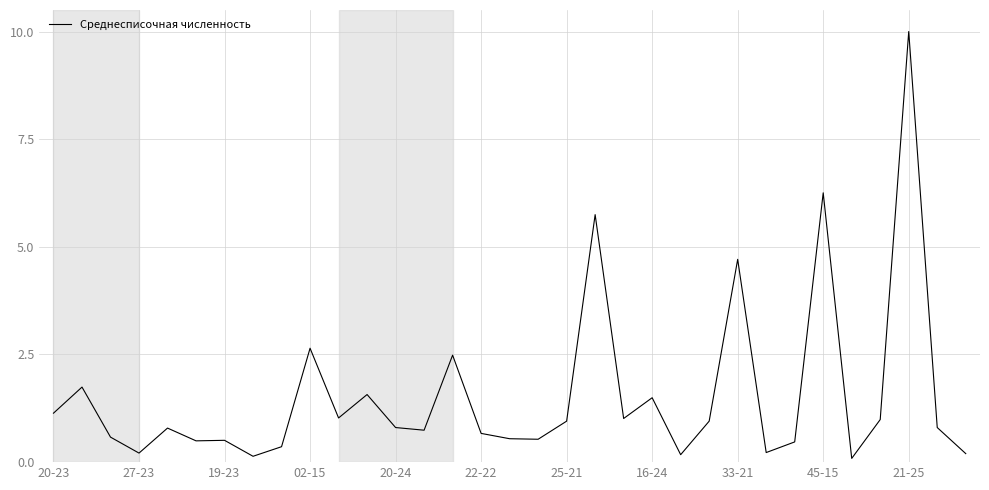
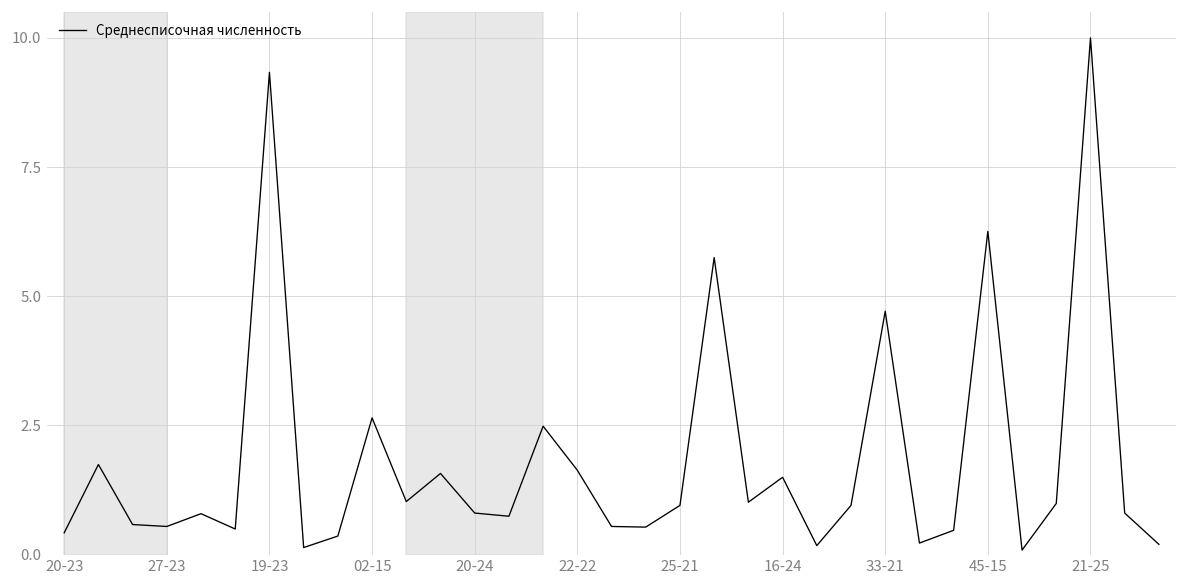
20-23: 1.1 -> 0.4
27-23: 0.2 -> 0.5
19-23: 0.5 -> 9.3
22-22: 0.7 -> 1.6
